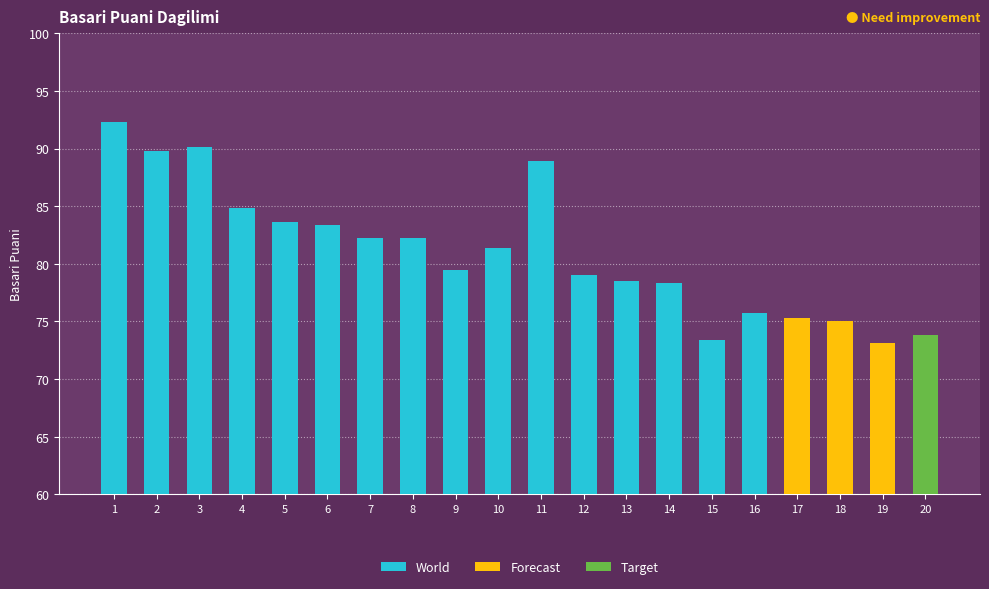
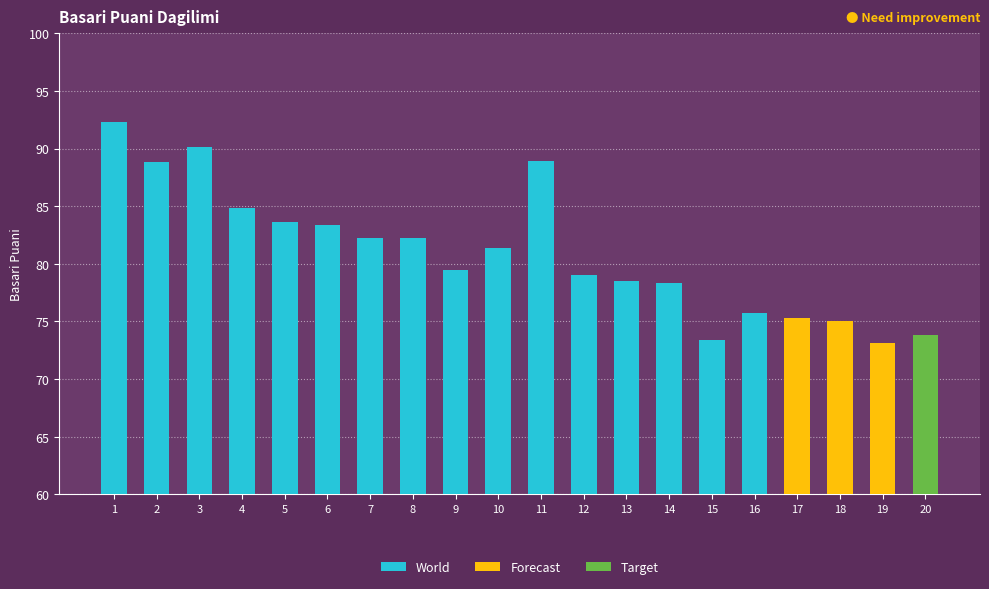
World, 2: 89.8 -> 88.8
